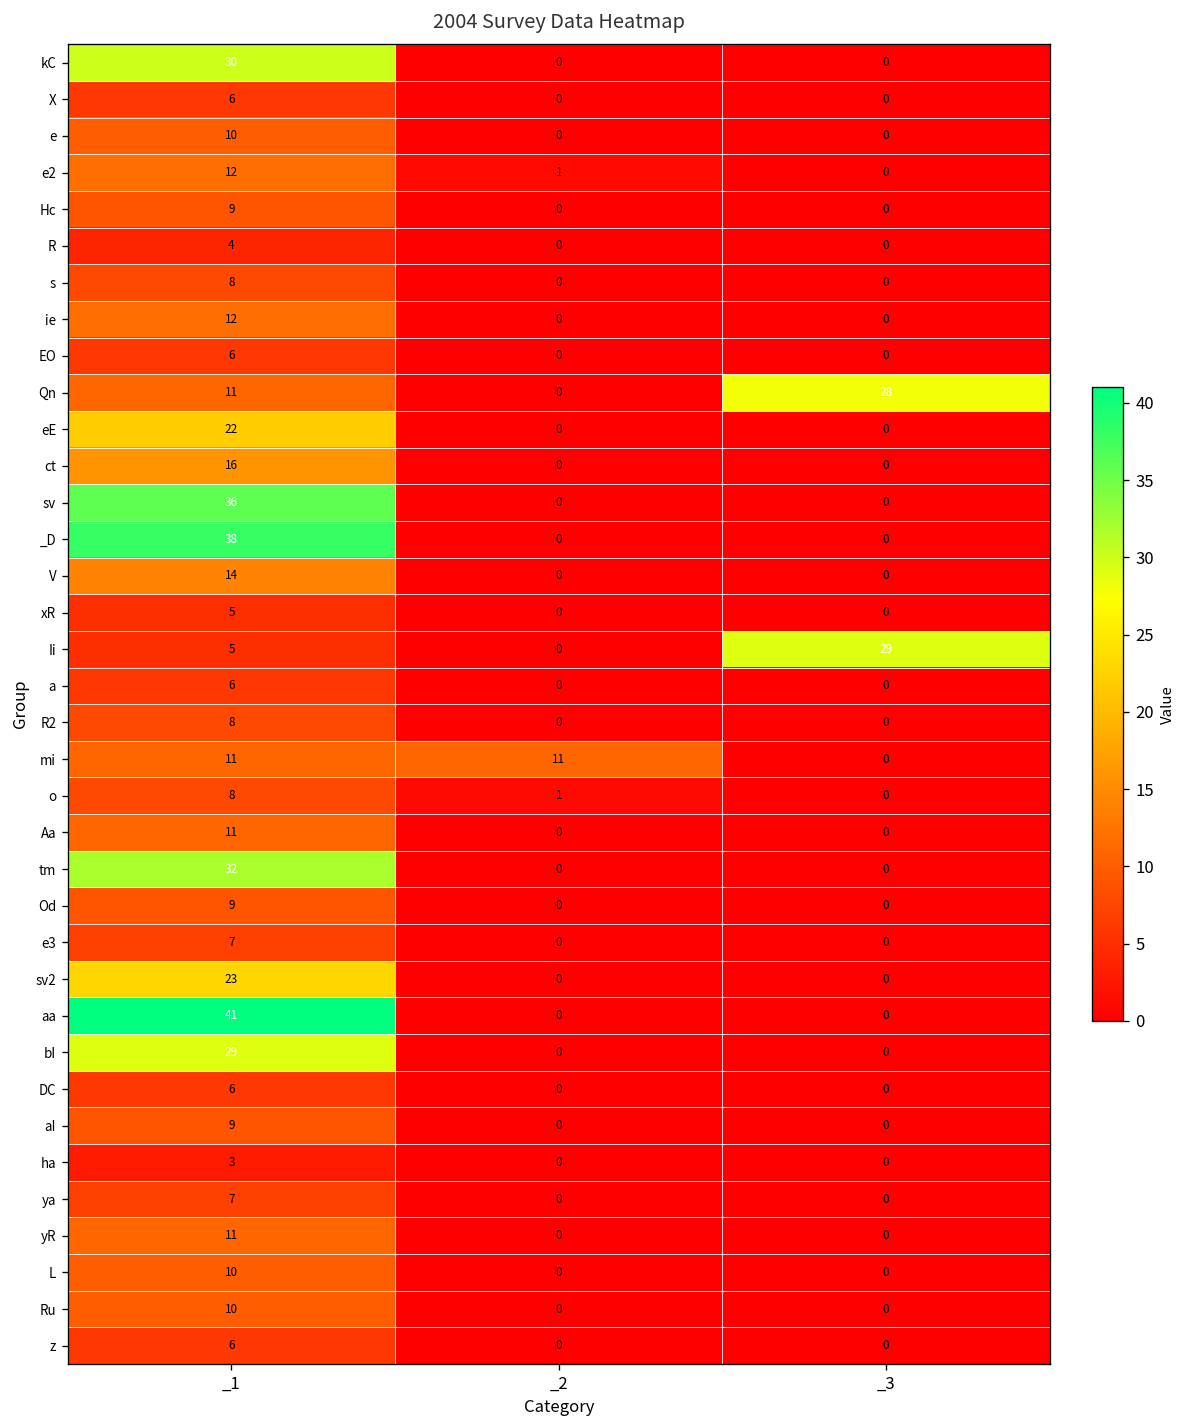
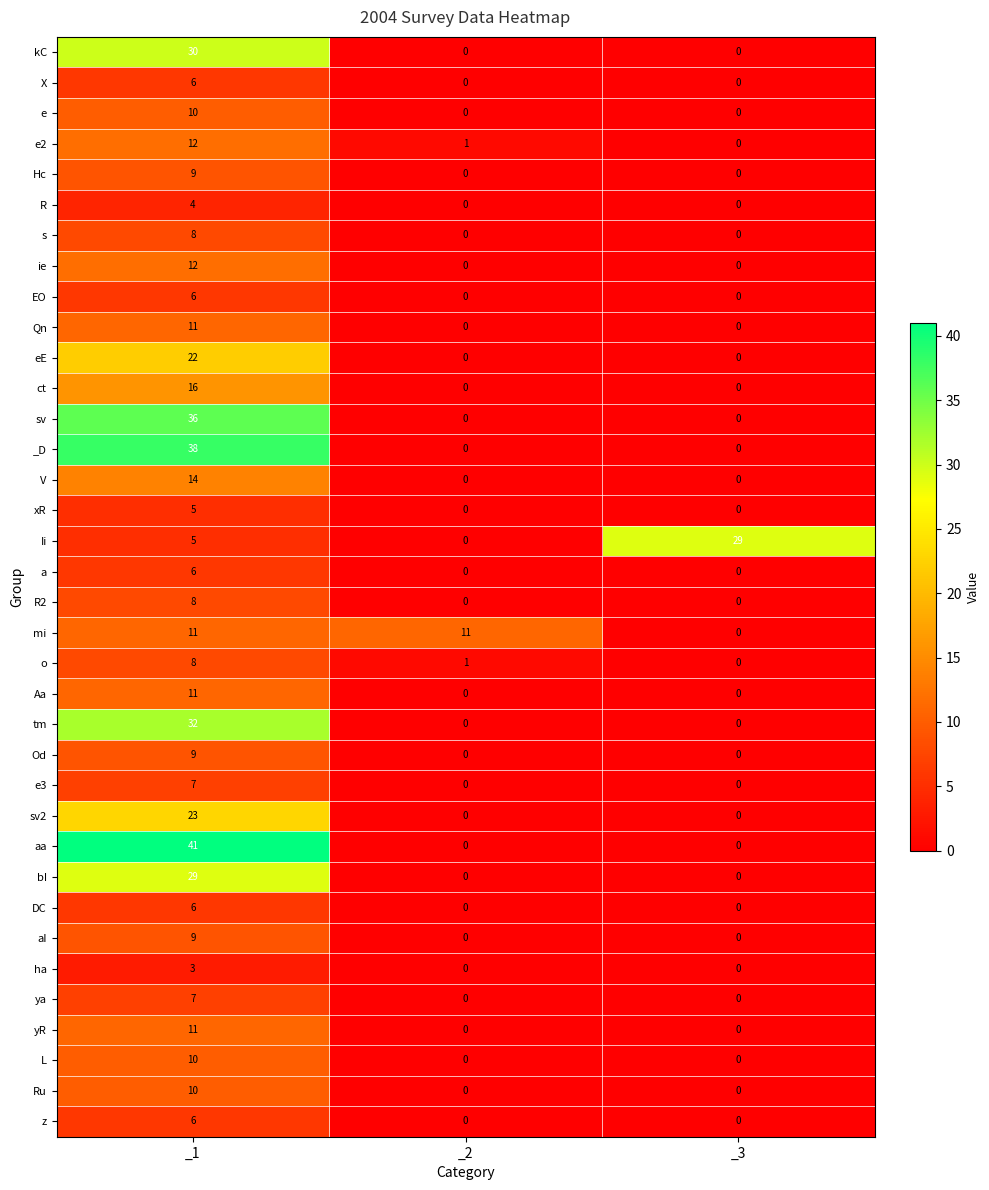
Qn, _3: 28 -> 0
